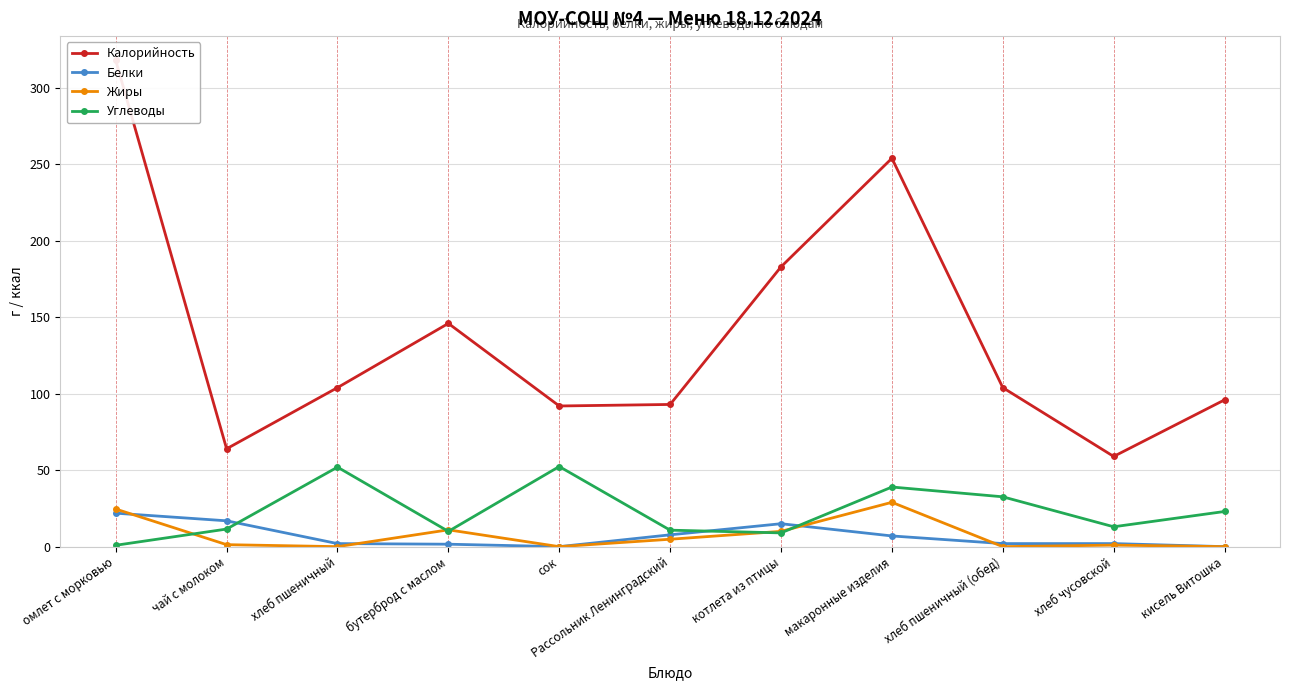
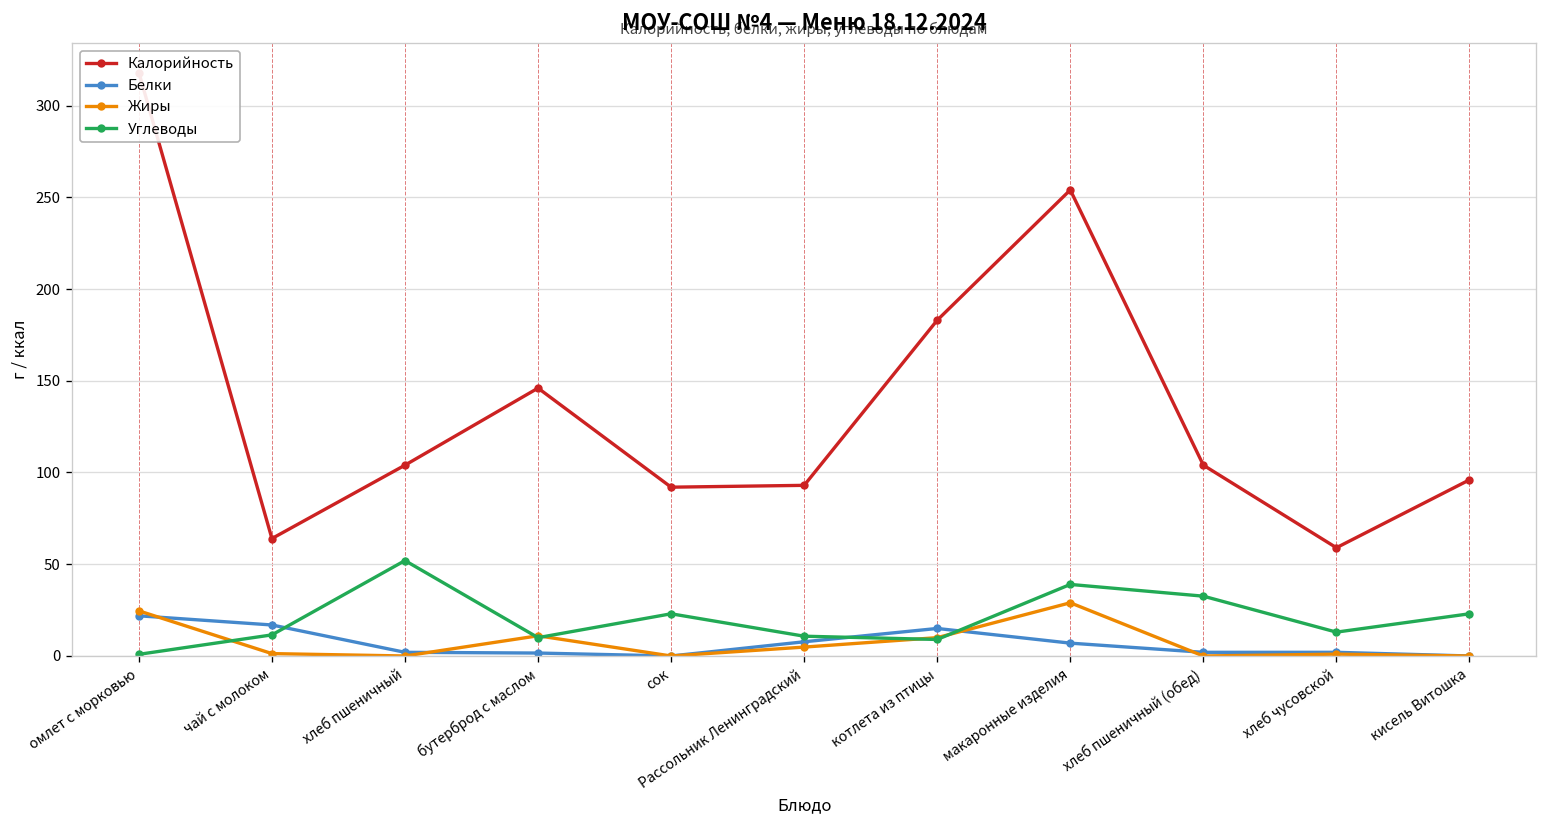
Углеводы, сок: 52 -> 23
